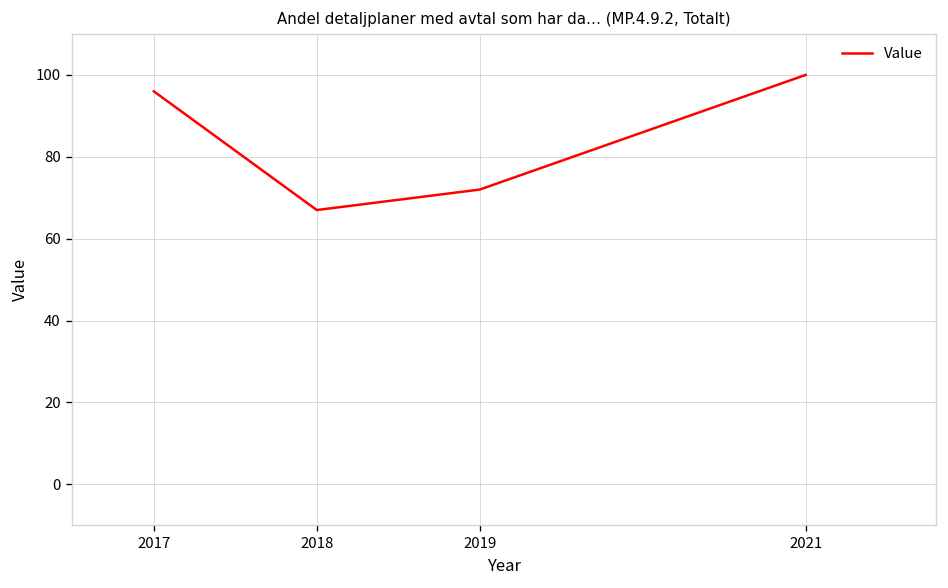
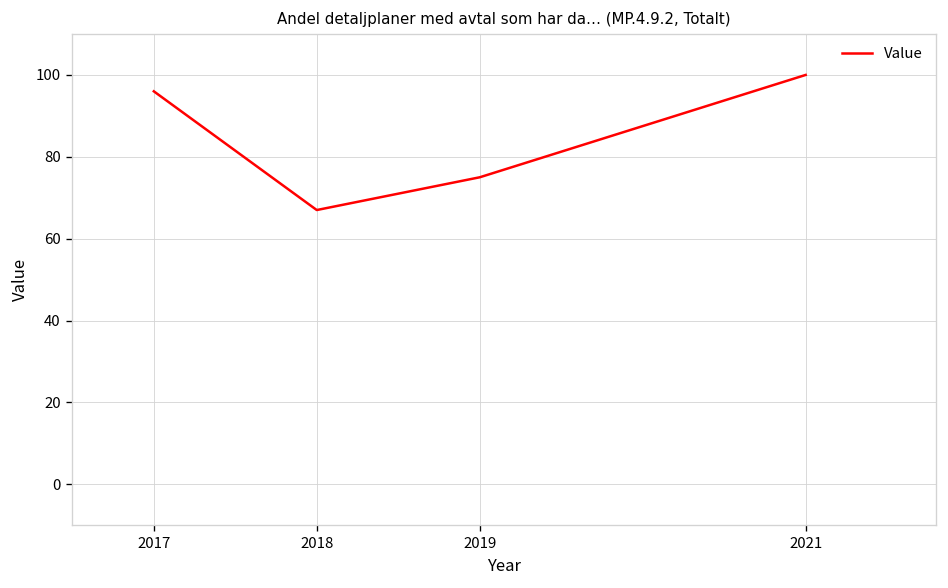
2019: 72 -> 75
